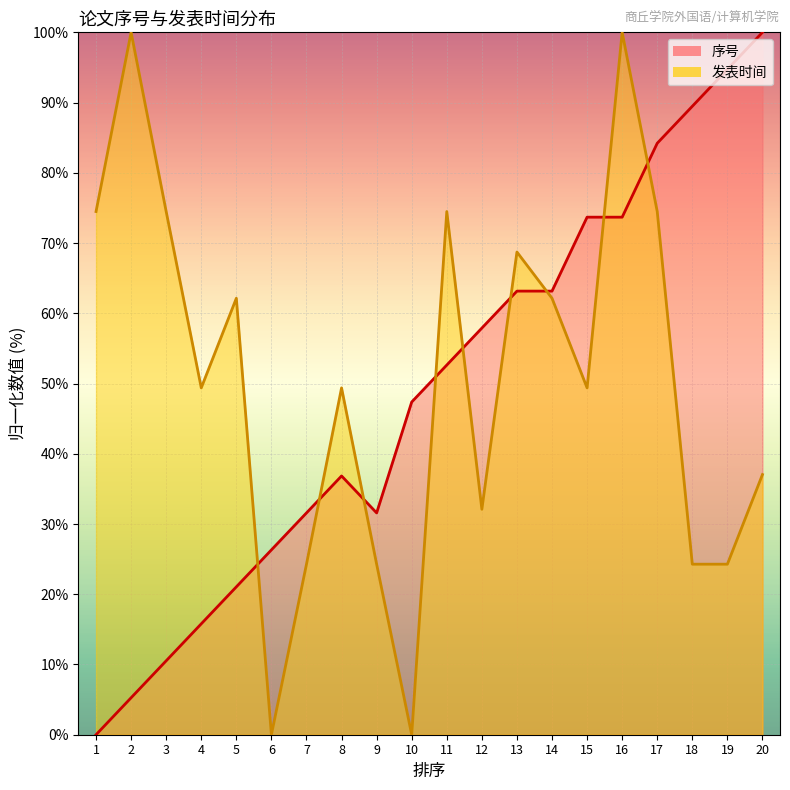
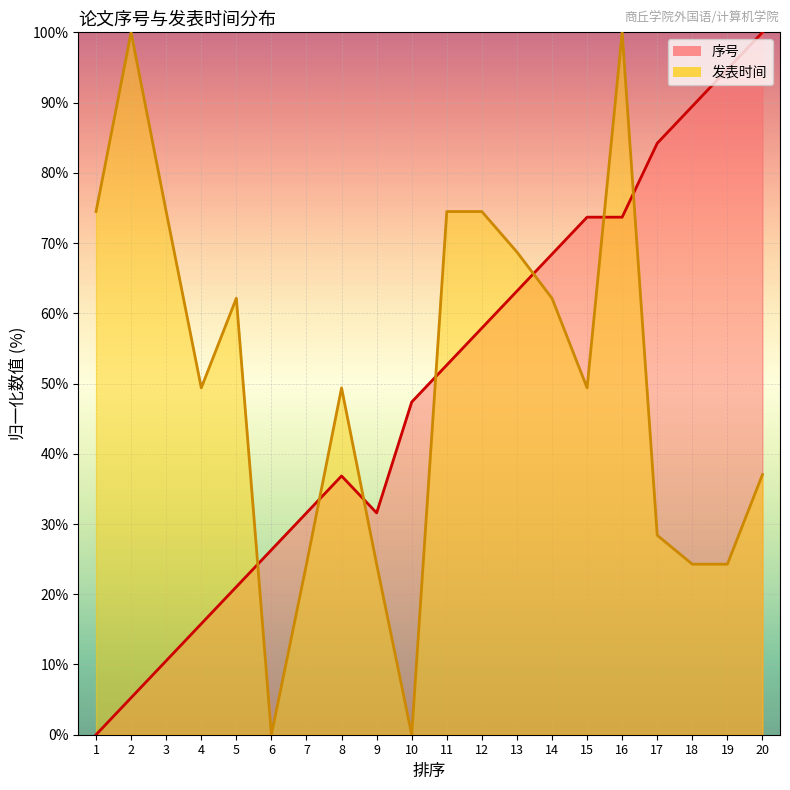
发表时间, 12: 32% -> 74%
序号, 14: 63% -> 68%
发表时间, 17: 74% -> 28%
